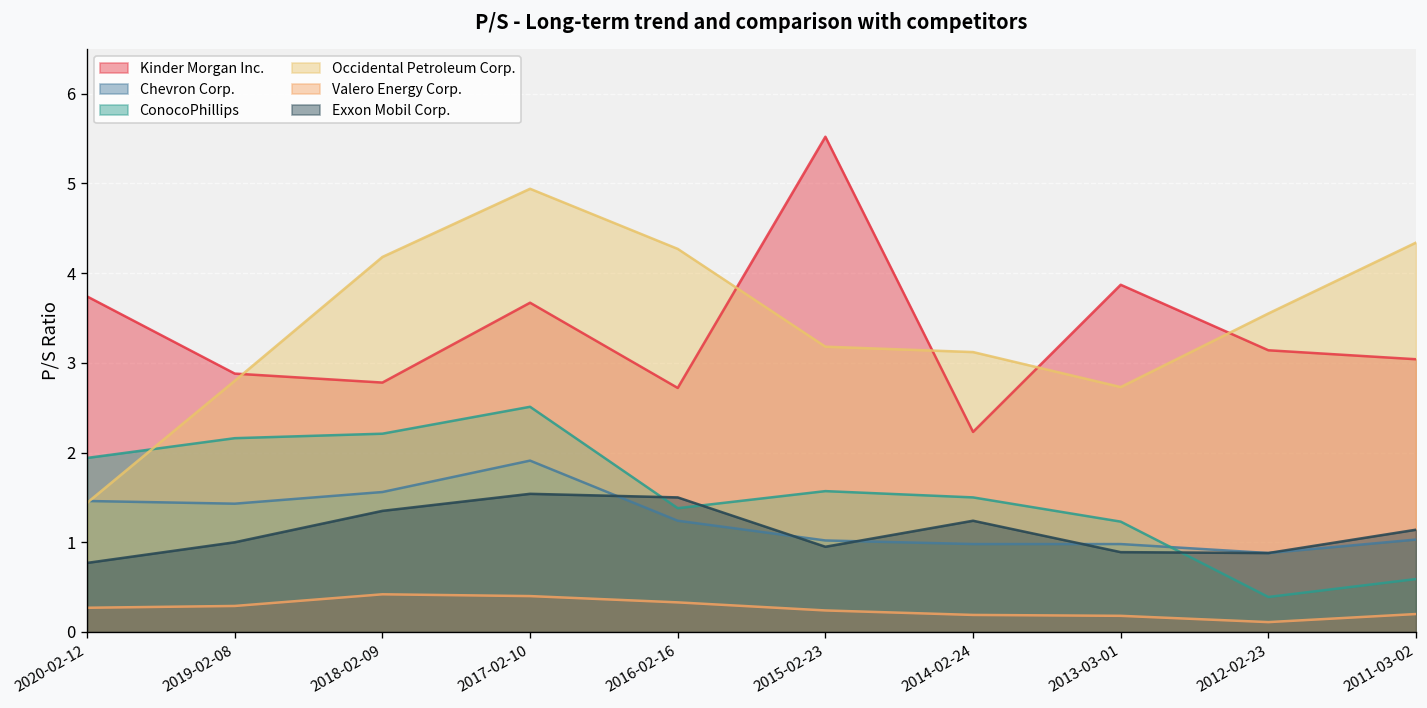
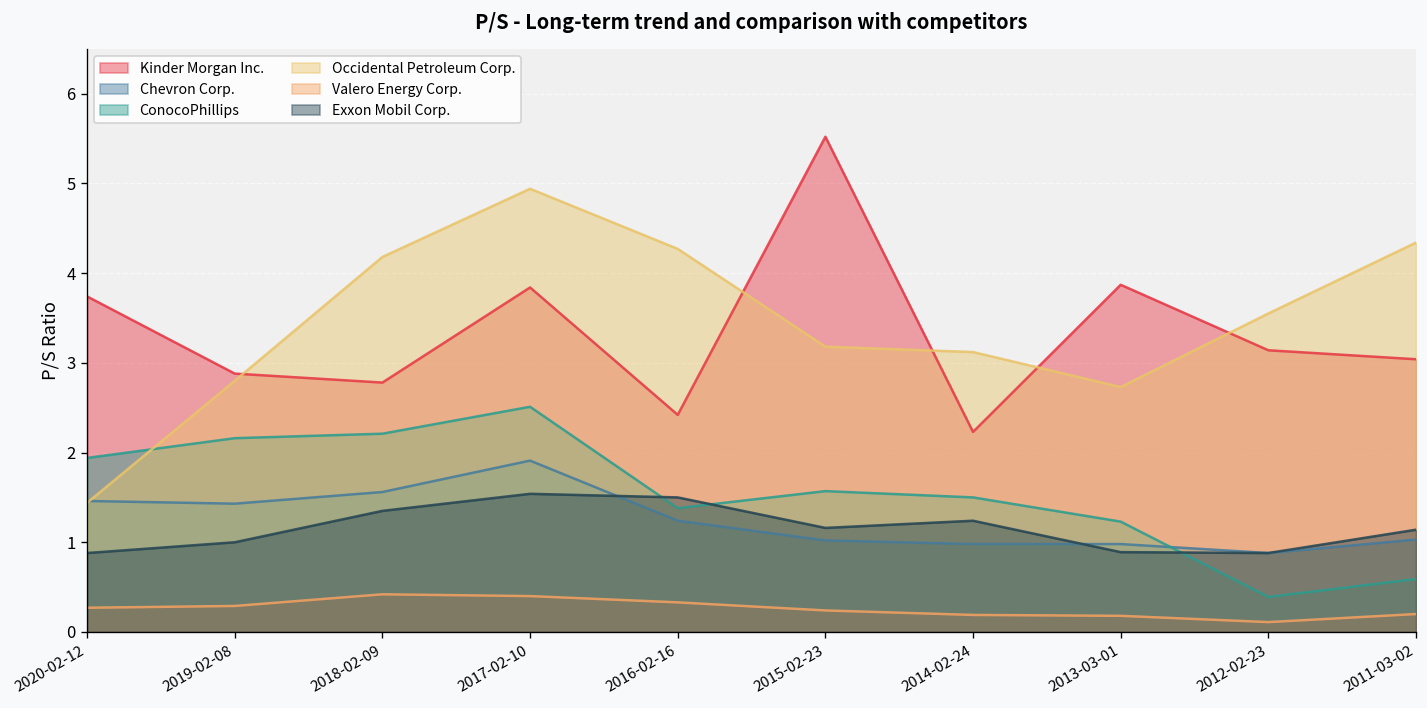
Exxon Mobil Corp., 2020-02-12: 0.8 -> 0.9
Kinder Morgan Inc., 2017-02-10: 3.7 -> 3.8
Kinder Morgan Inc., 2016-02-16: 2.7 -> 2.4
Exxon Mobil Corp., 2015-02-23: 1.0 -> 1.2
